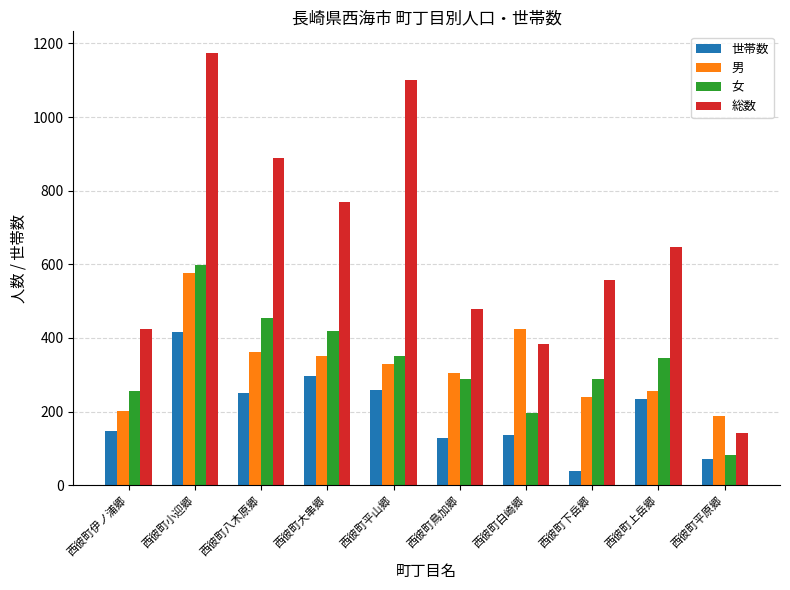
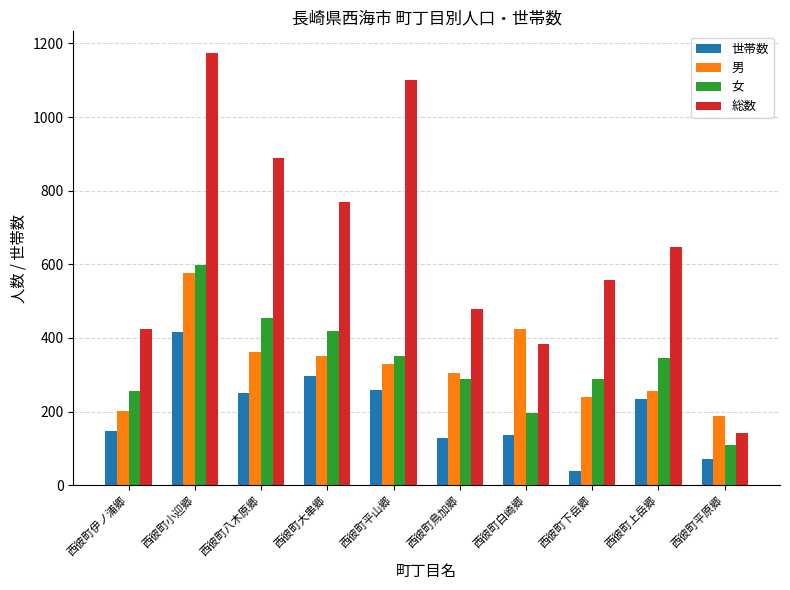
女, 西彼町平原郷: 80 -> 110
